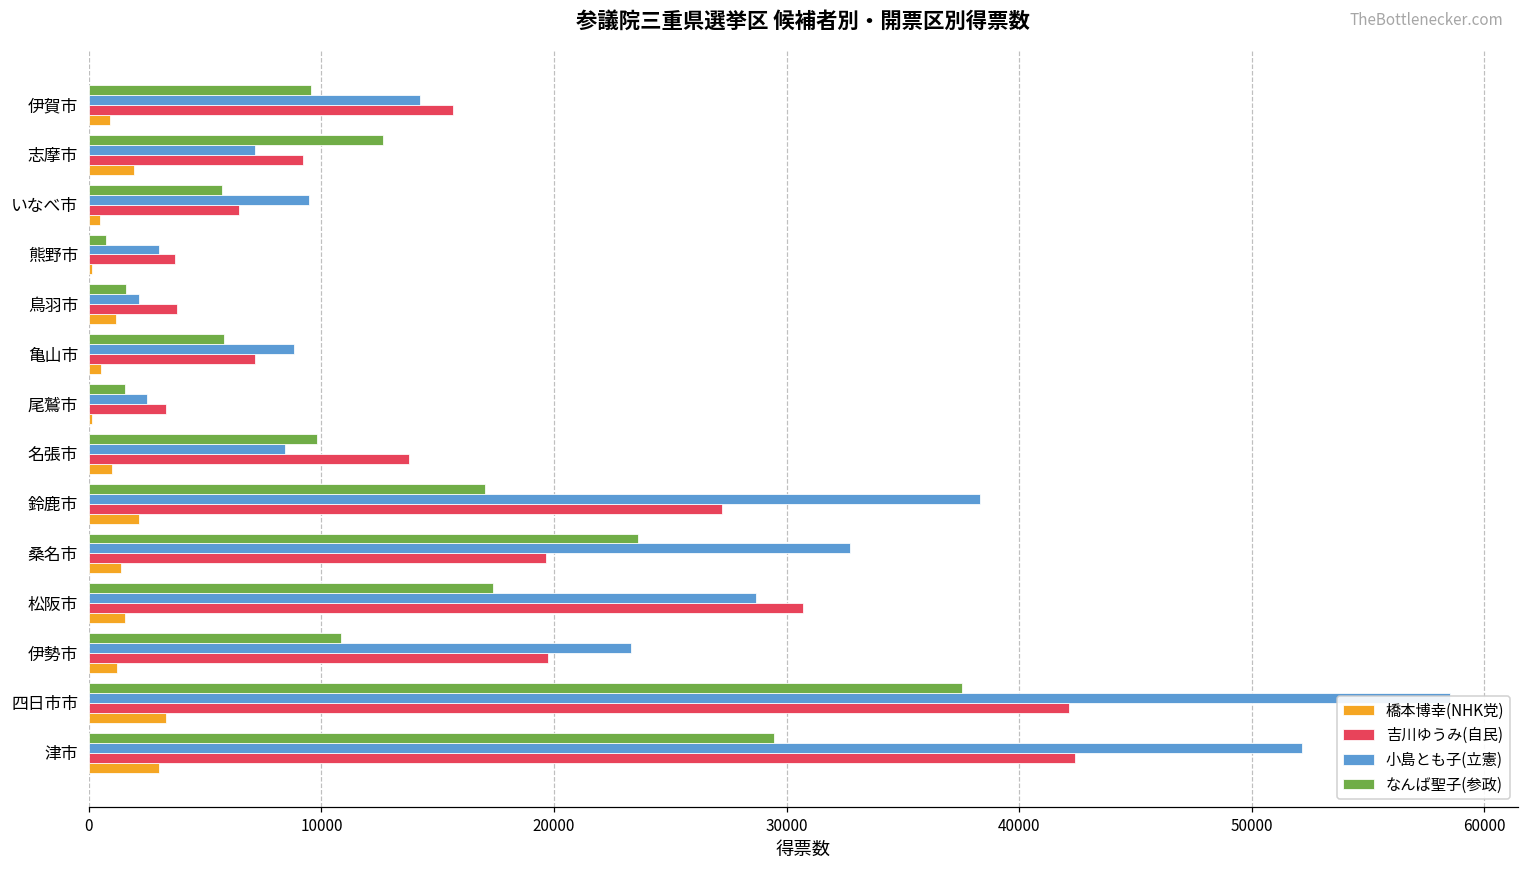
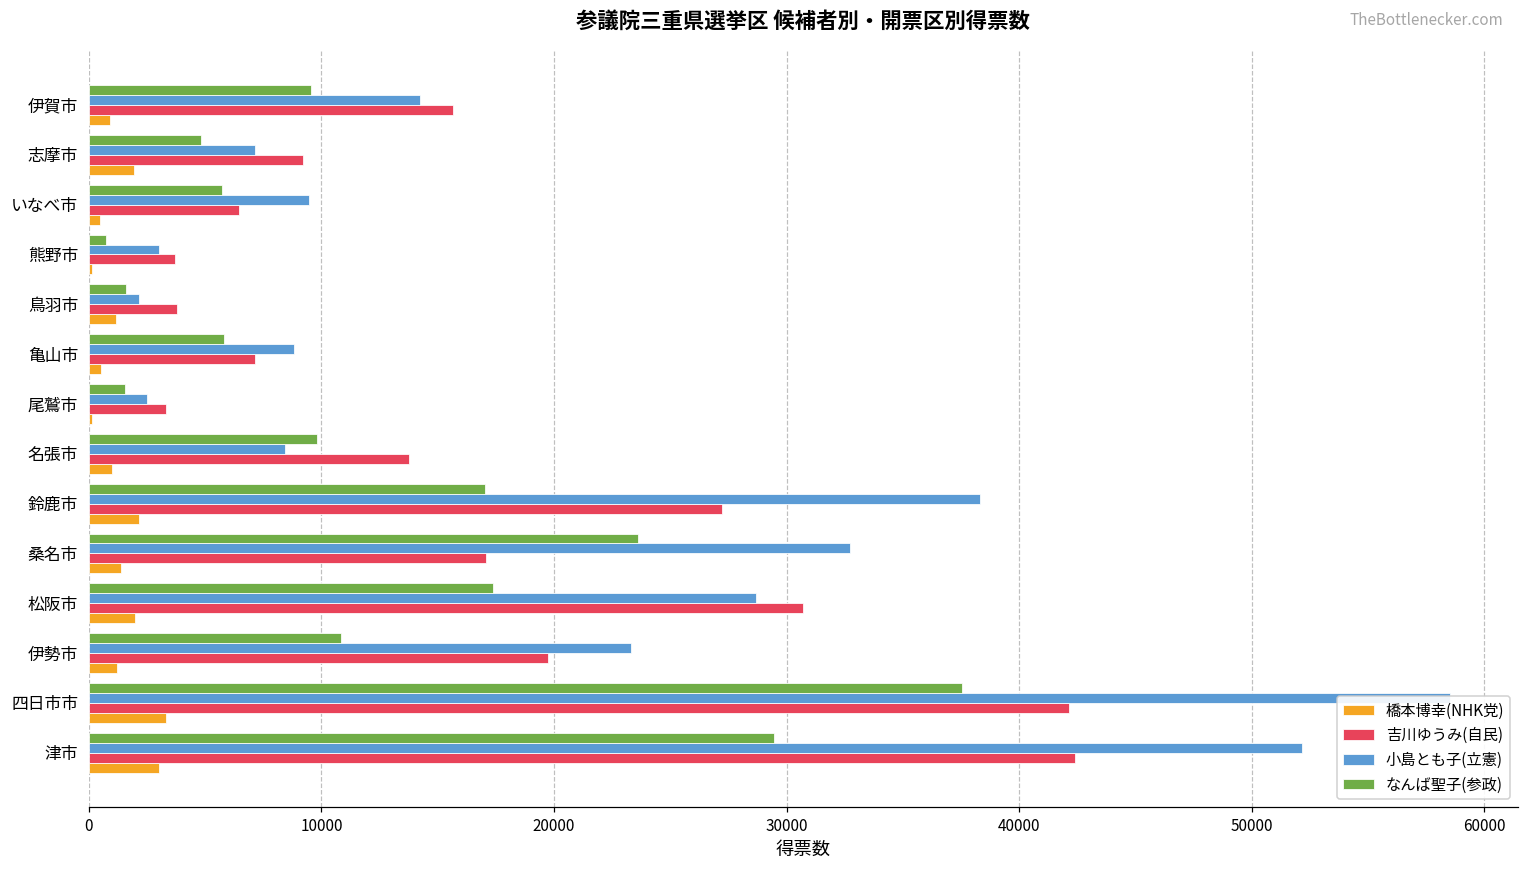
なんば聖子(参政), 志摩市: 12600 -> 4800
吉川ゆうみ(自民), 桑名市: 19700 -> 17100
橋本博幸(NHK党), 松阪市: 1500 -> 2000
